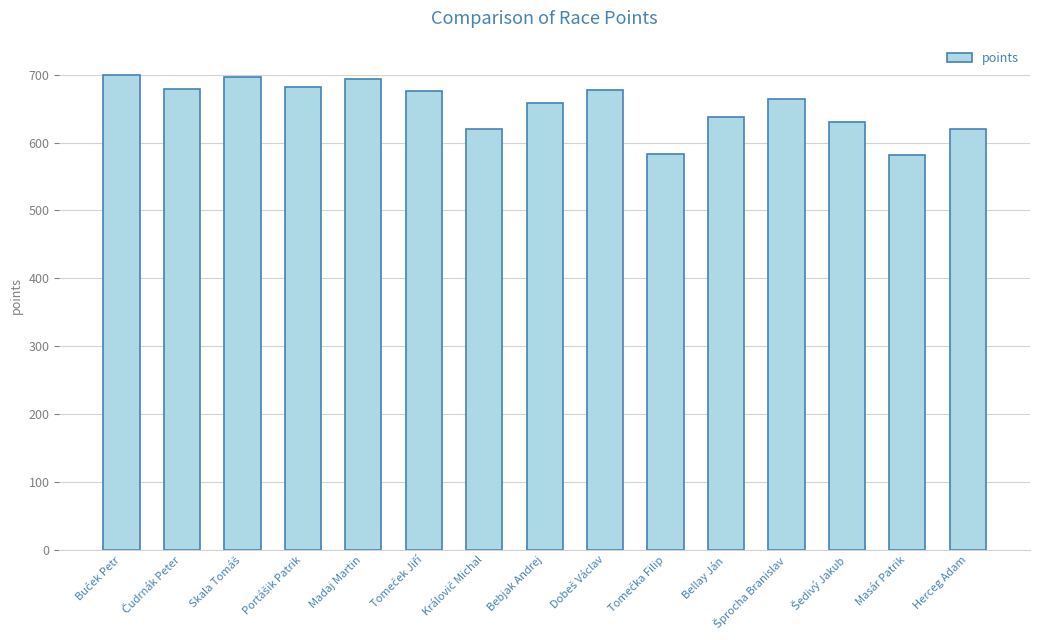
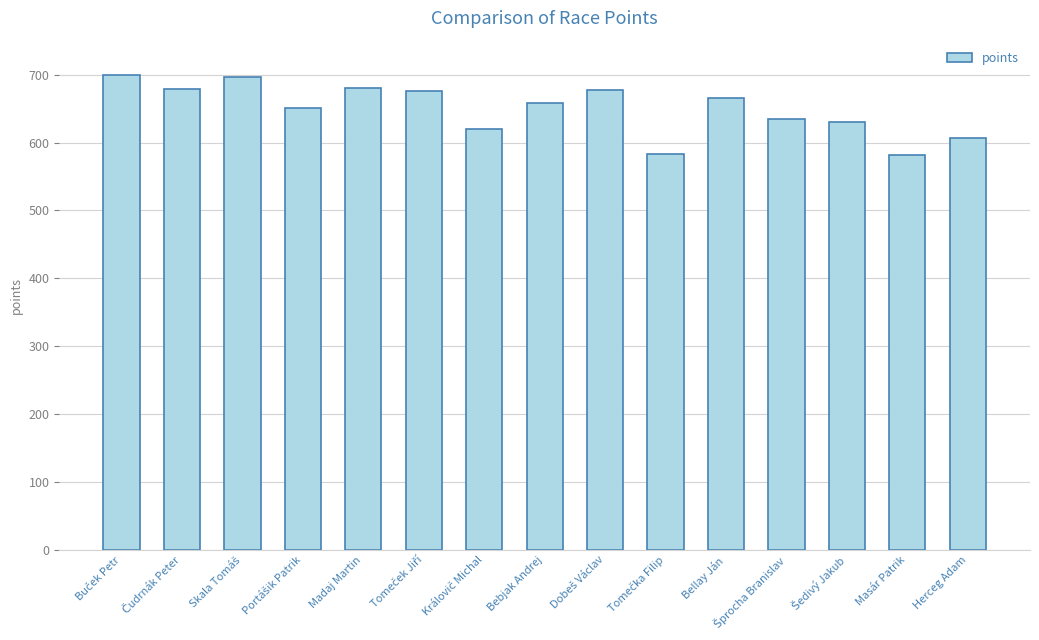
Portášik Patrik: 680 -> 650
Madaj Martin: 690 -> 680
Bellay Ján: 640 -> 670
Šprocha Branislav: 660 -> 630
Herceg Adam: 620 -> 610
